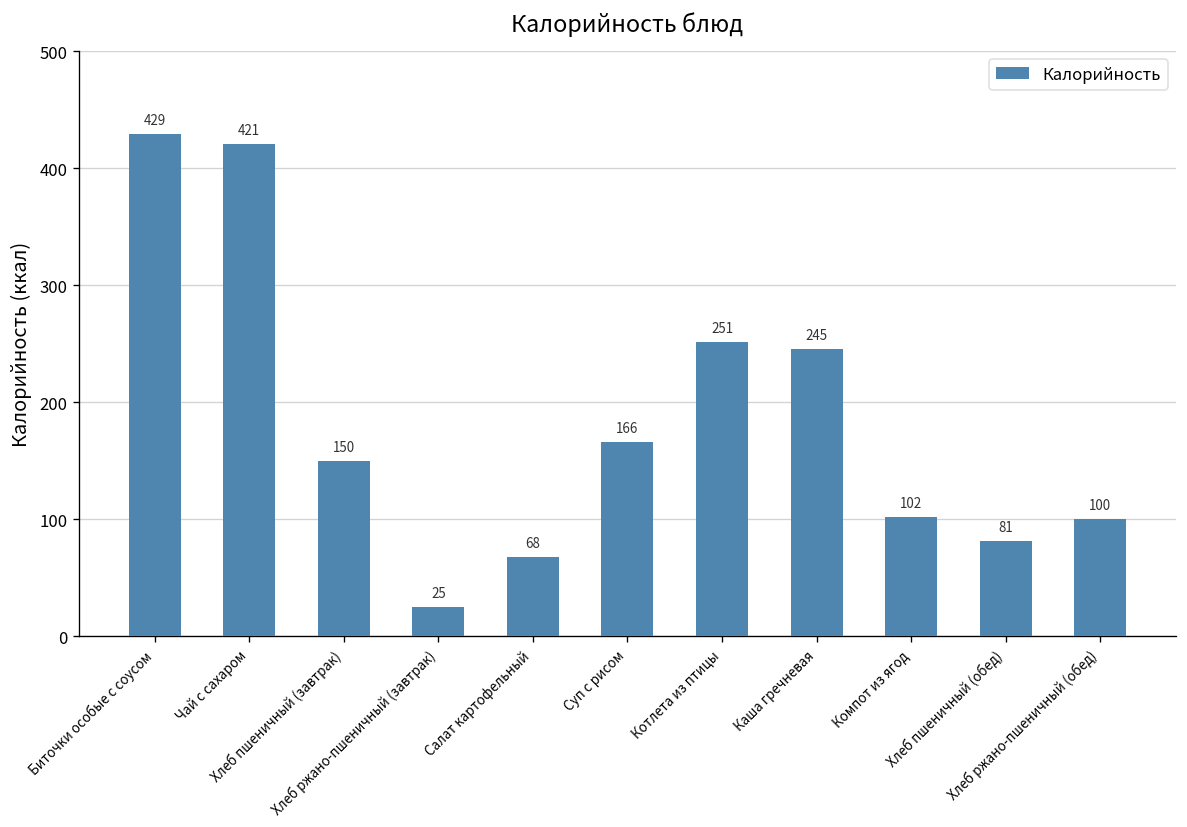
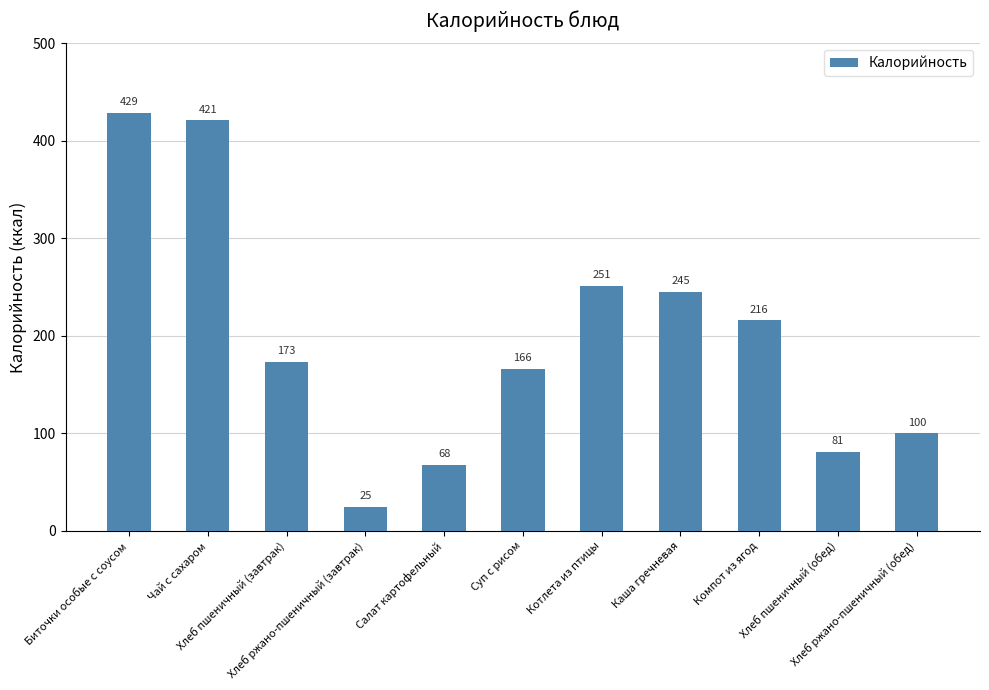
Хлеб пшеничный (завтрак): 150 -> 173
Компот из ягод: 102 -> 216
